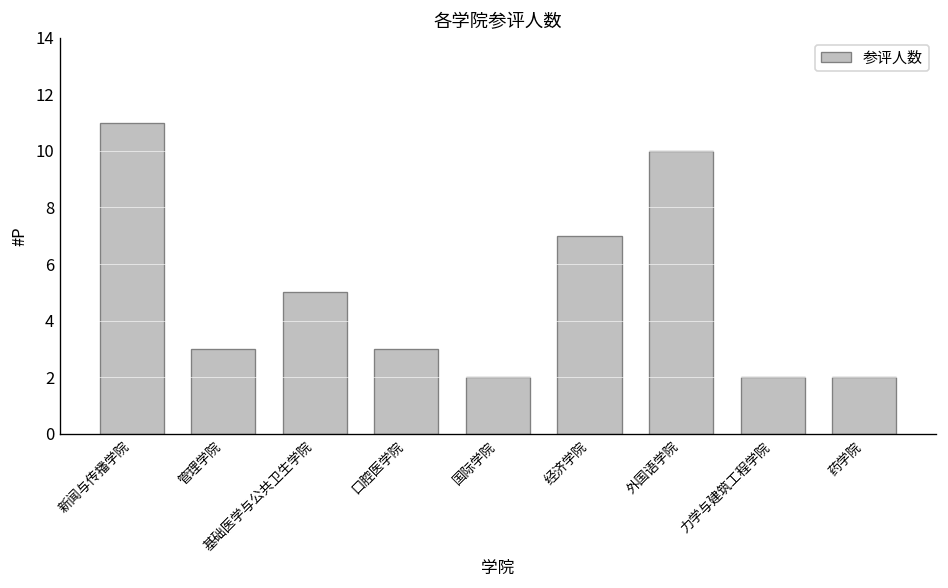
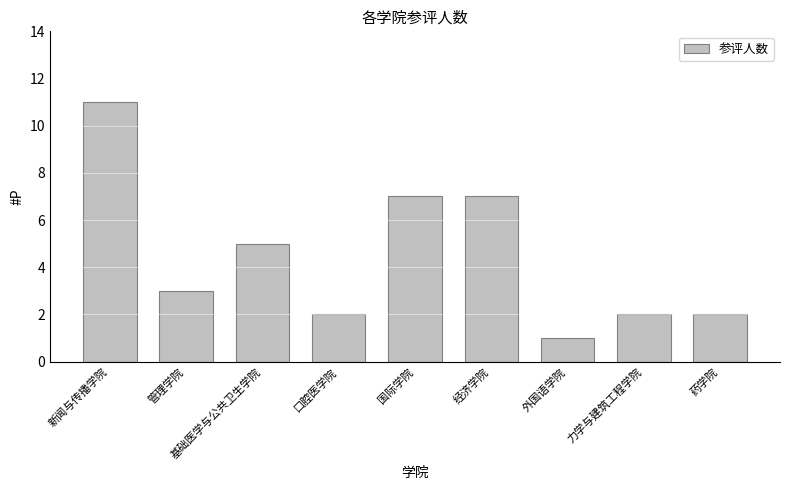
口腔医学院: 3 -> 2
国际学院: 2 -> 7
外国语学院: 10 -> 1
